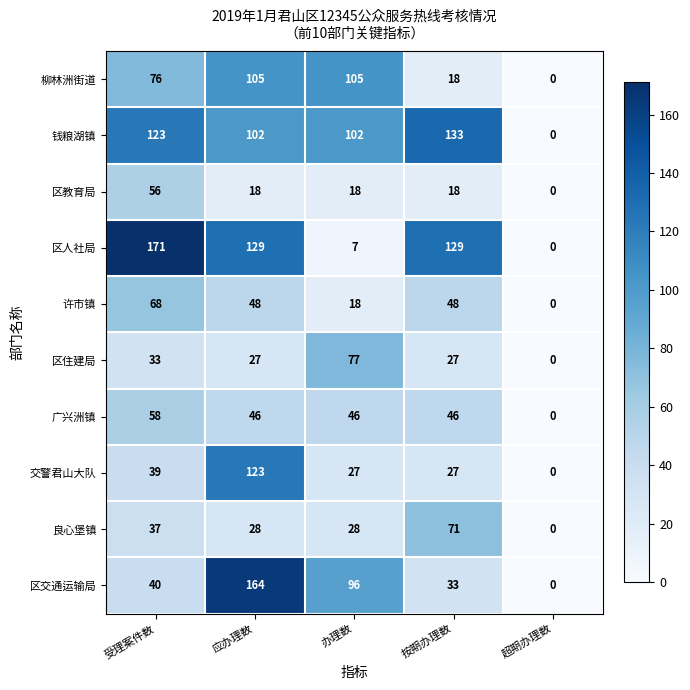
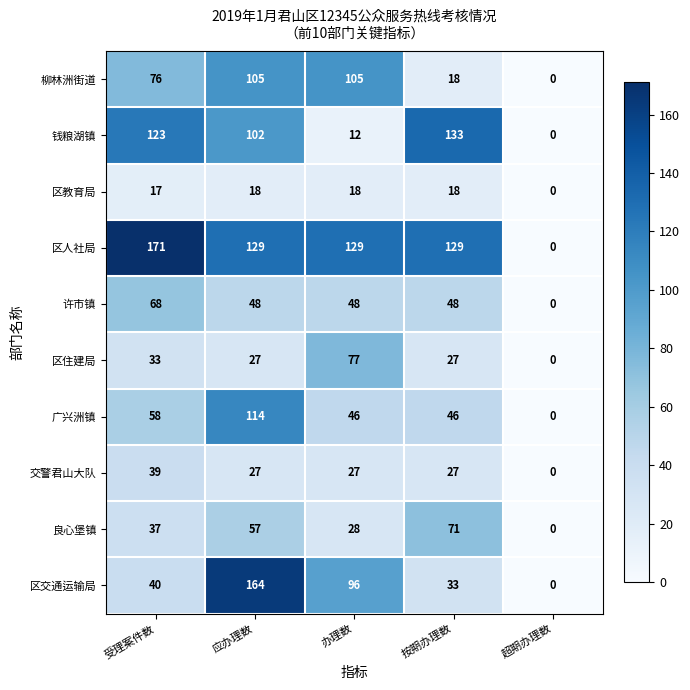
钱粮湖镇, 办理数: 102 -> 12
区教育局, 受理案件数: 56 -> 17
区人社局, 办理数: 7 -> 129
许市镇, 办理数: 18 -> 48
广兴洲镇, 应办理数: 46 -> 114
交警君山大队, 应办理数: 123 -> 27
良心堡镇, 应办理数: 28 -> 57
